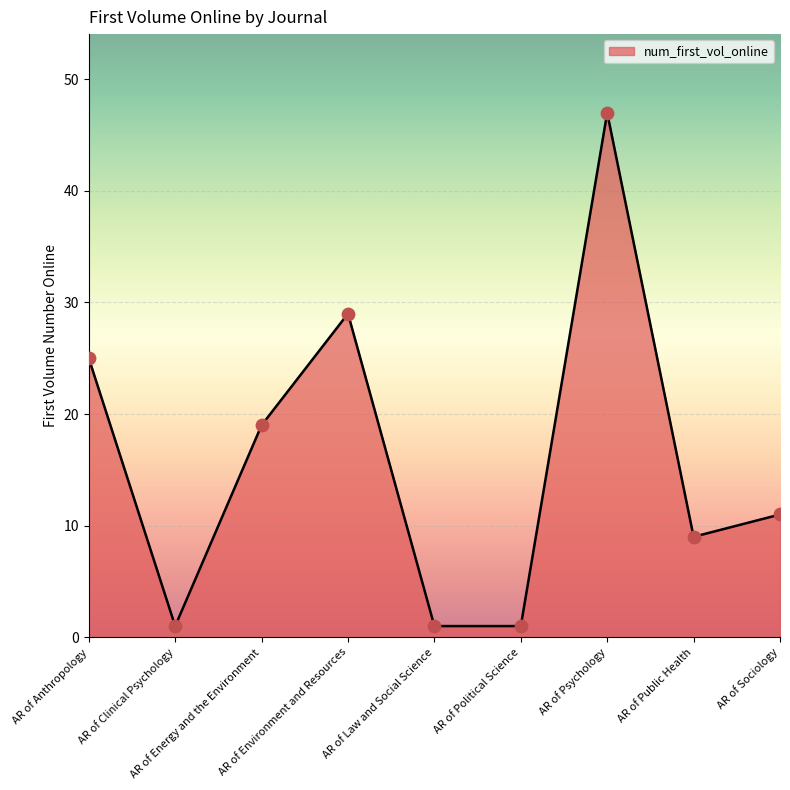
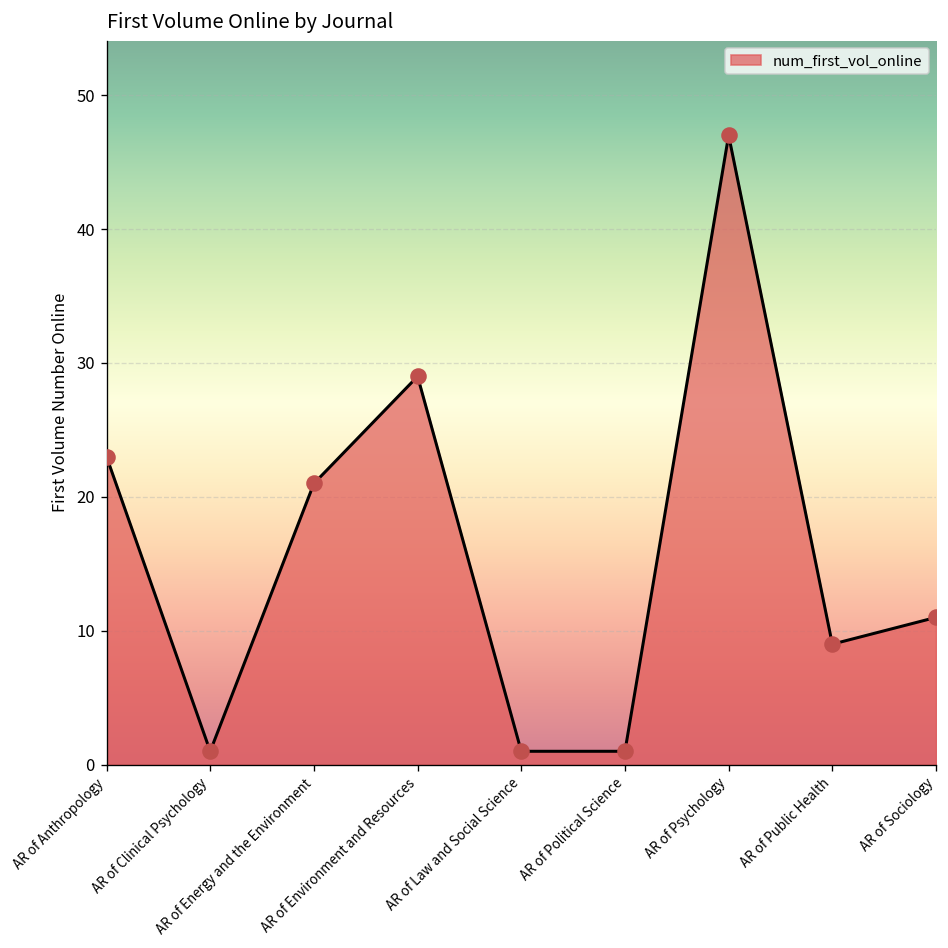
AR of Anthropology: 25 -> 23
AR of Energy and the Environment: 19 -> 21
